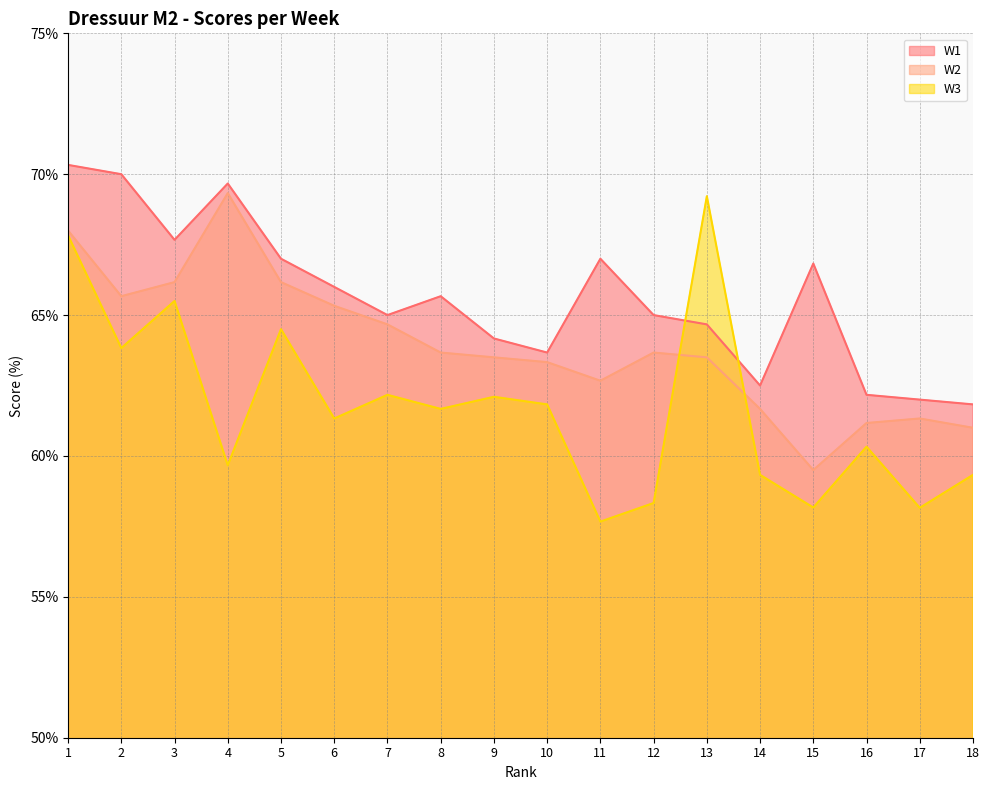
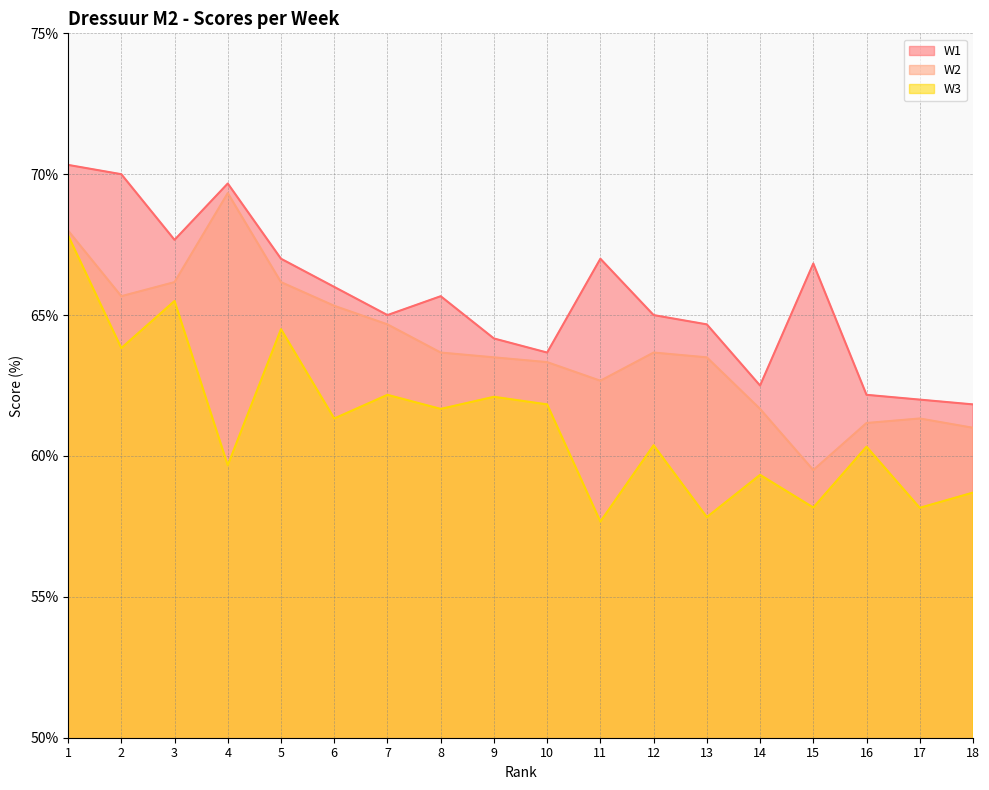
W3, 12: 58.3% -> 60.4%
W3, 13: 69.2% -> 57.8%
W3, 18: 59.3% -> 58.7%
